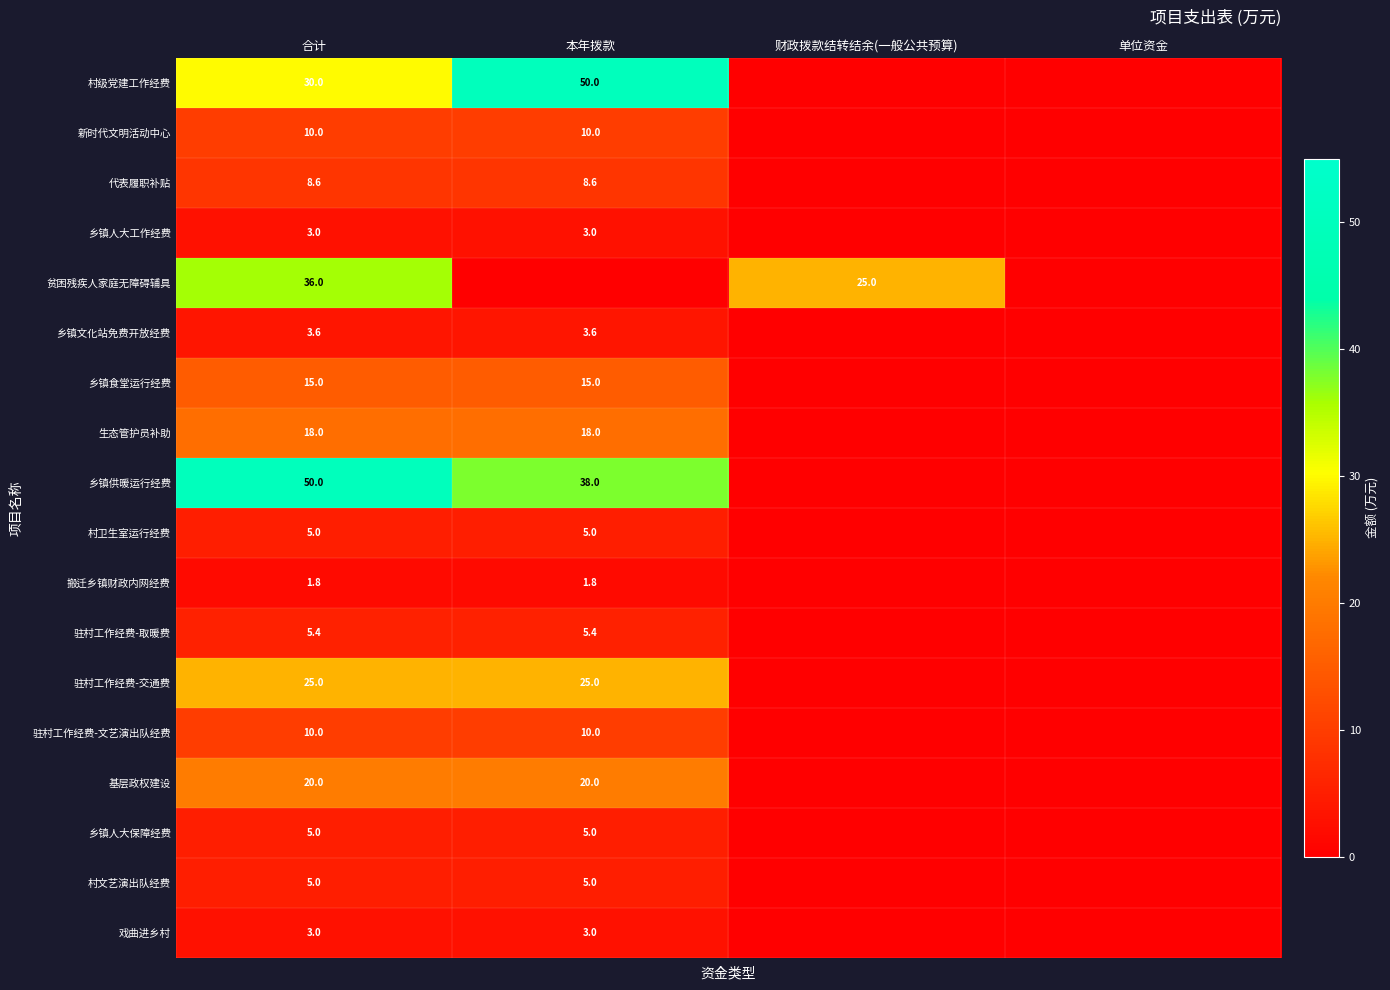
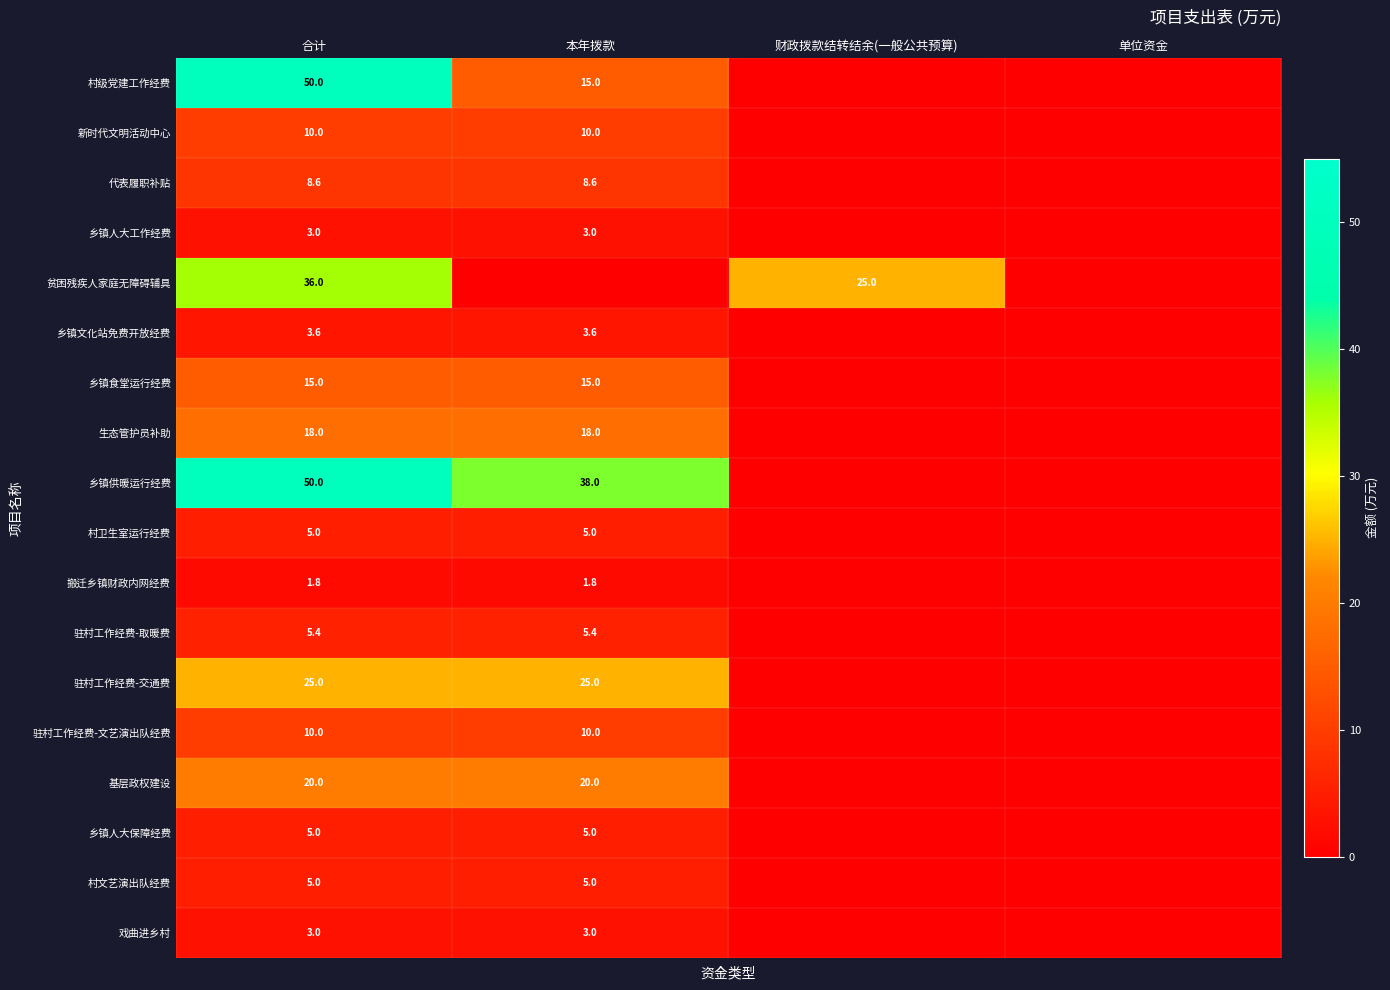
村级党建工作经费, 合计: 30.0 -> 50.0
村级党建工作经费, 本年拨款: 50.0 -> 15.0
